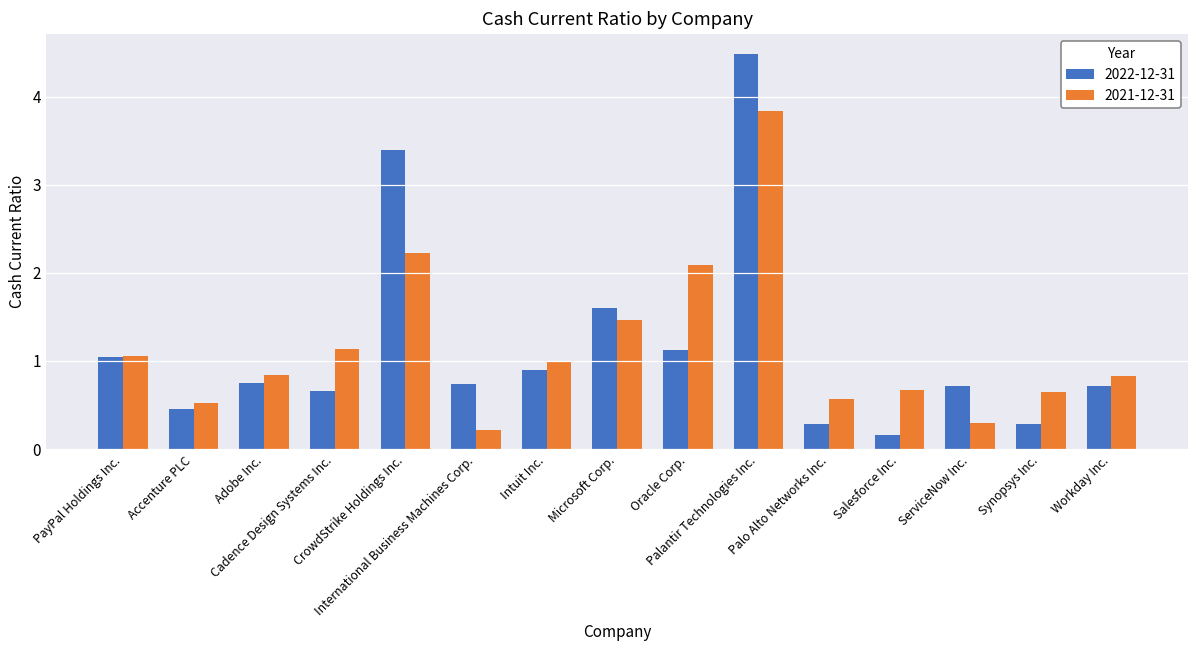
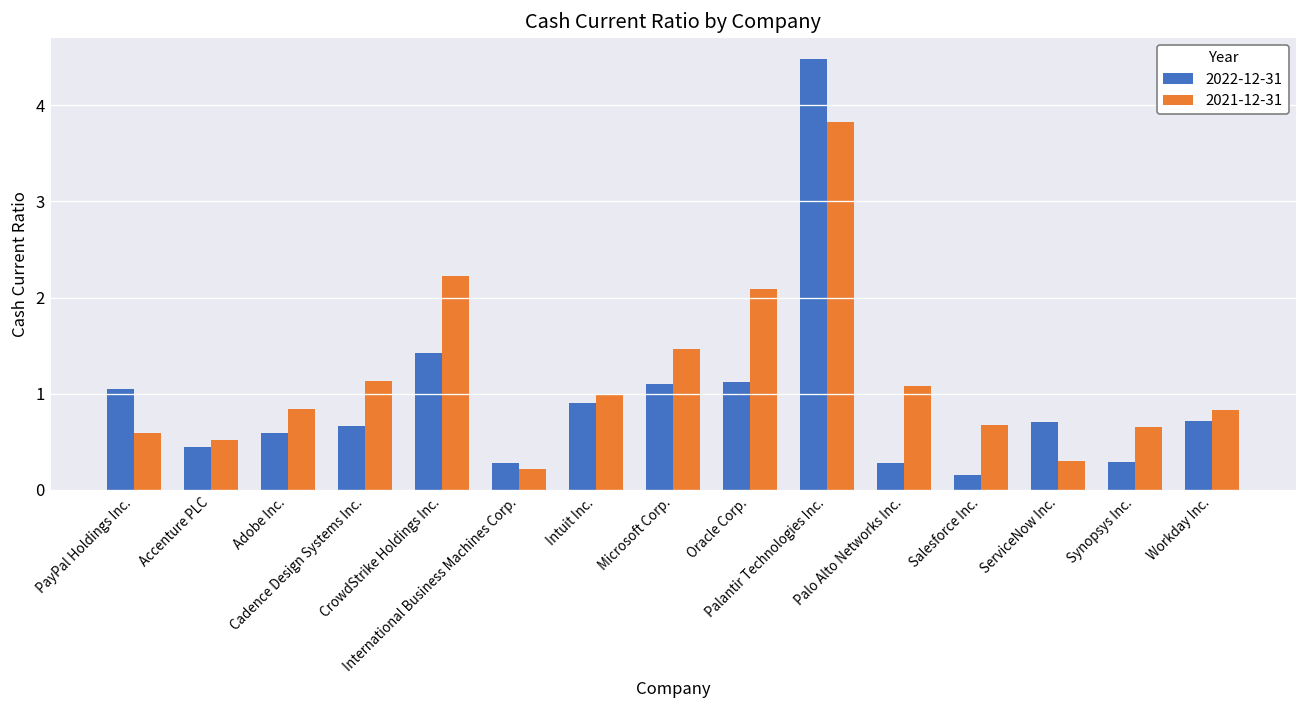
2021-12-31, PayPal Holdings Inc.: 1.1 -> 0.6
2022-12-31, Adobe Inc.: 0.8 -> 0.6
2022-12-31, CrowdStrike Holdings Inc.: 3.4 -> 1.4
2022-12-31, International Business Machines Corp.: 0.7 -> 0.3
2022-12-31, Microsoft Corp.: 1.6 -> 1.1
2021-12-31, Palo Alto Networks Inc.: 0.6 -> 1.1
